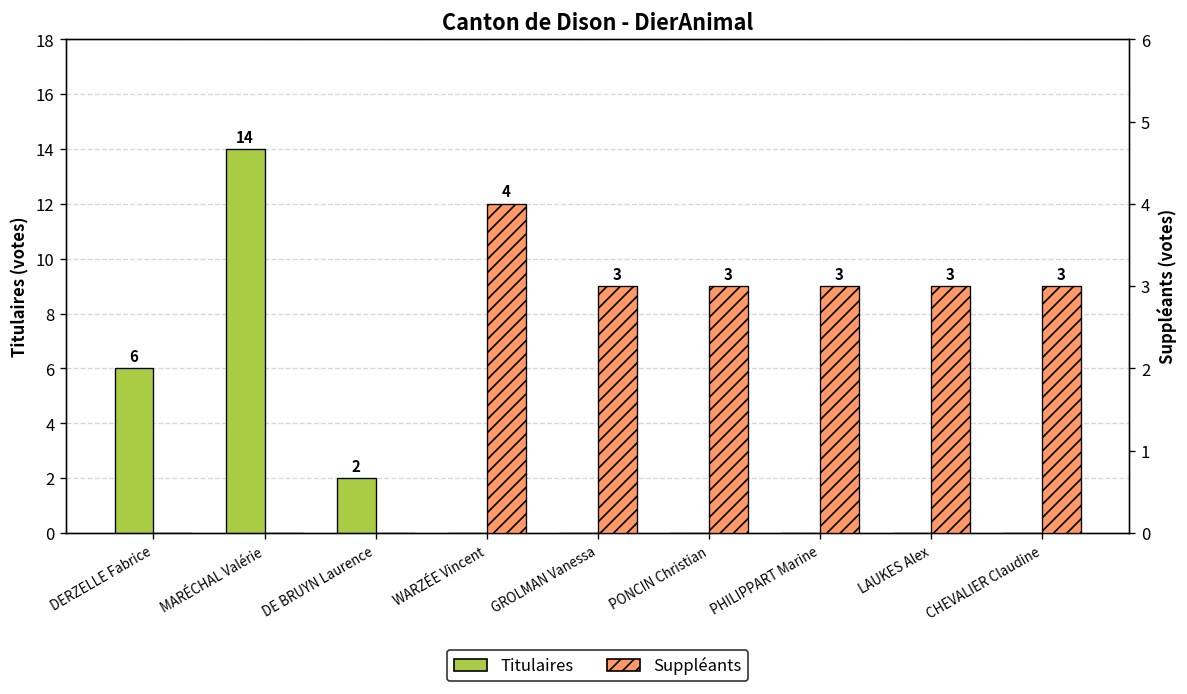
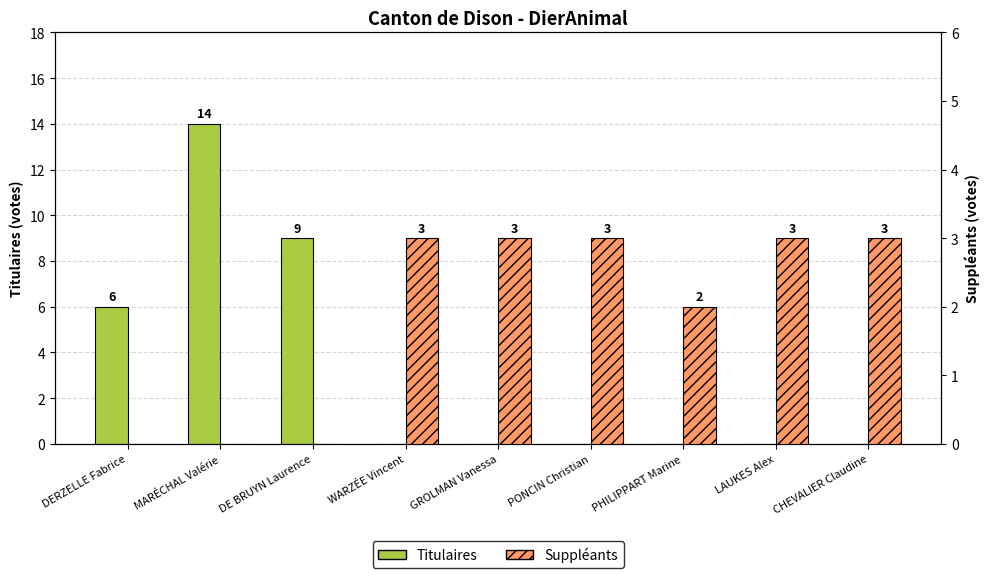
Titulaires, DE BRUYN Laurence: 2 -> 9
Suppléants, WARZÉE Vincent: 4 -> 3
Suppléants, PHILIPPART Marine: 3 -> 2
